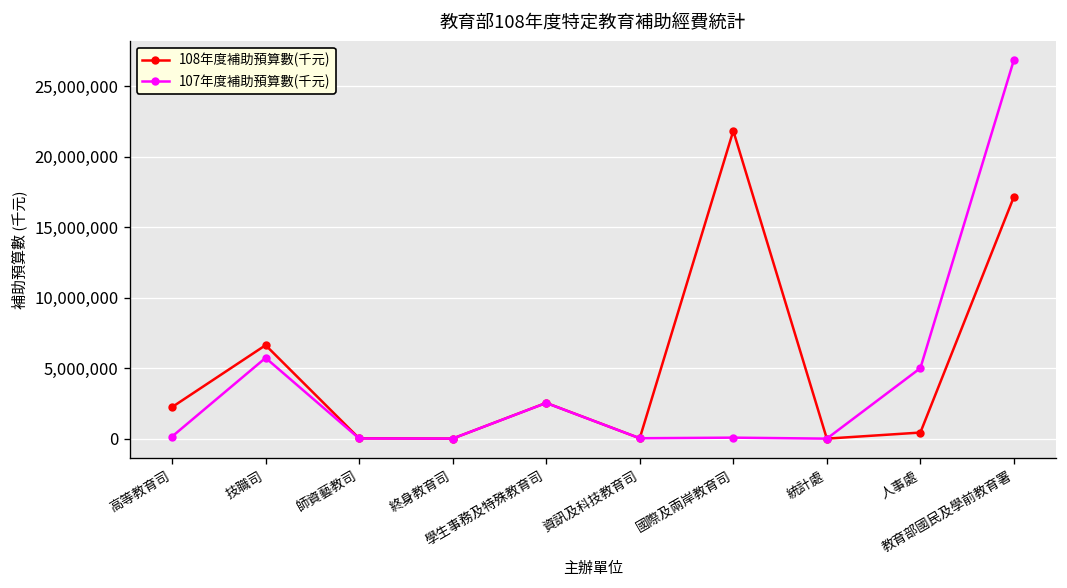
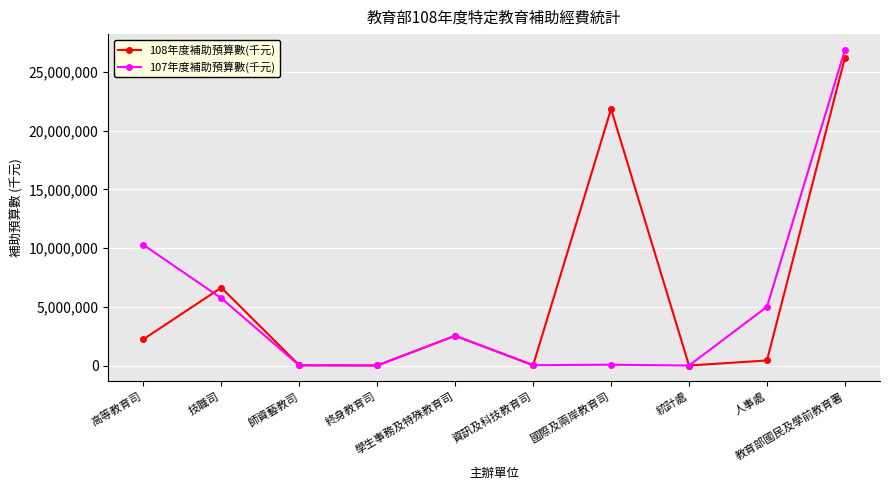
107年度補助預算數(千元), 高等教育司: 100,000 -> 10,300,000
108年度補助預算數(千元), 教育部國民及學前教育署: 17,200,000 -> 26,200,000
